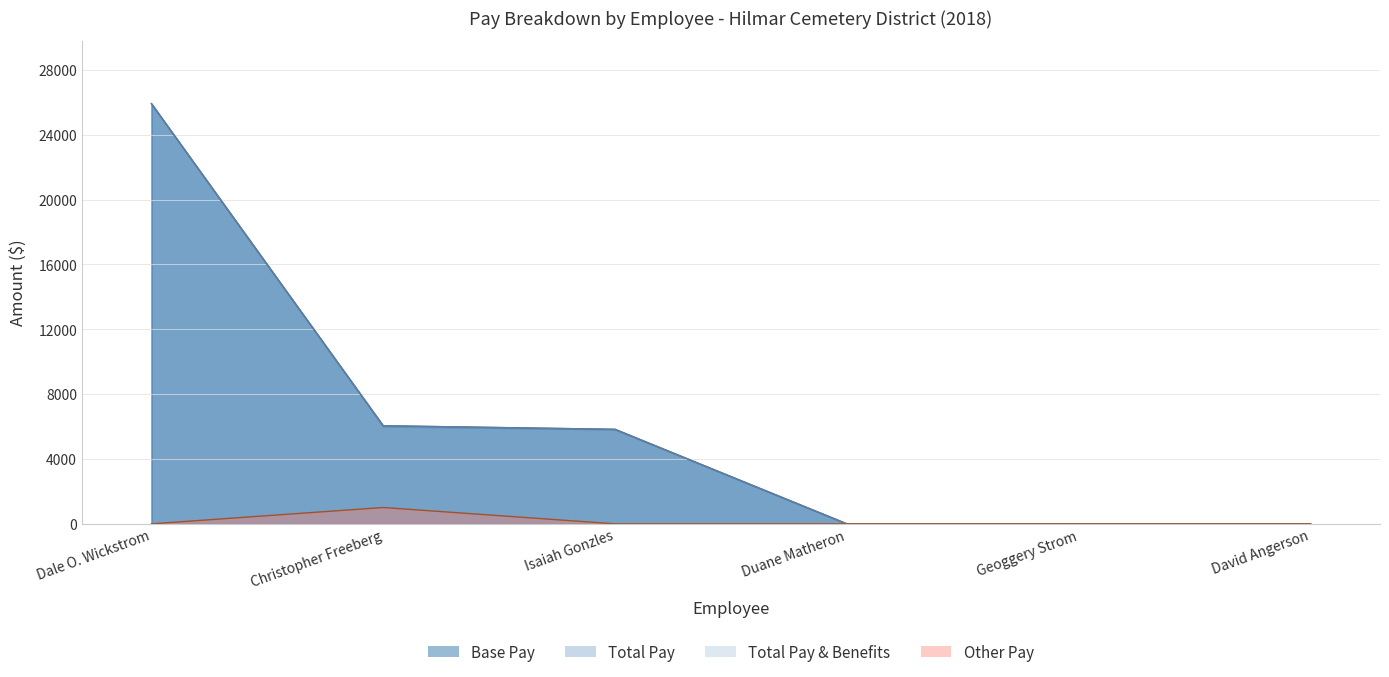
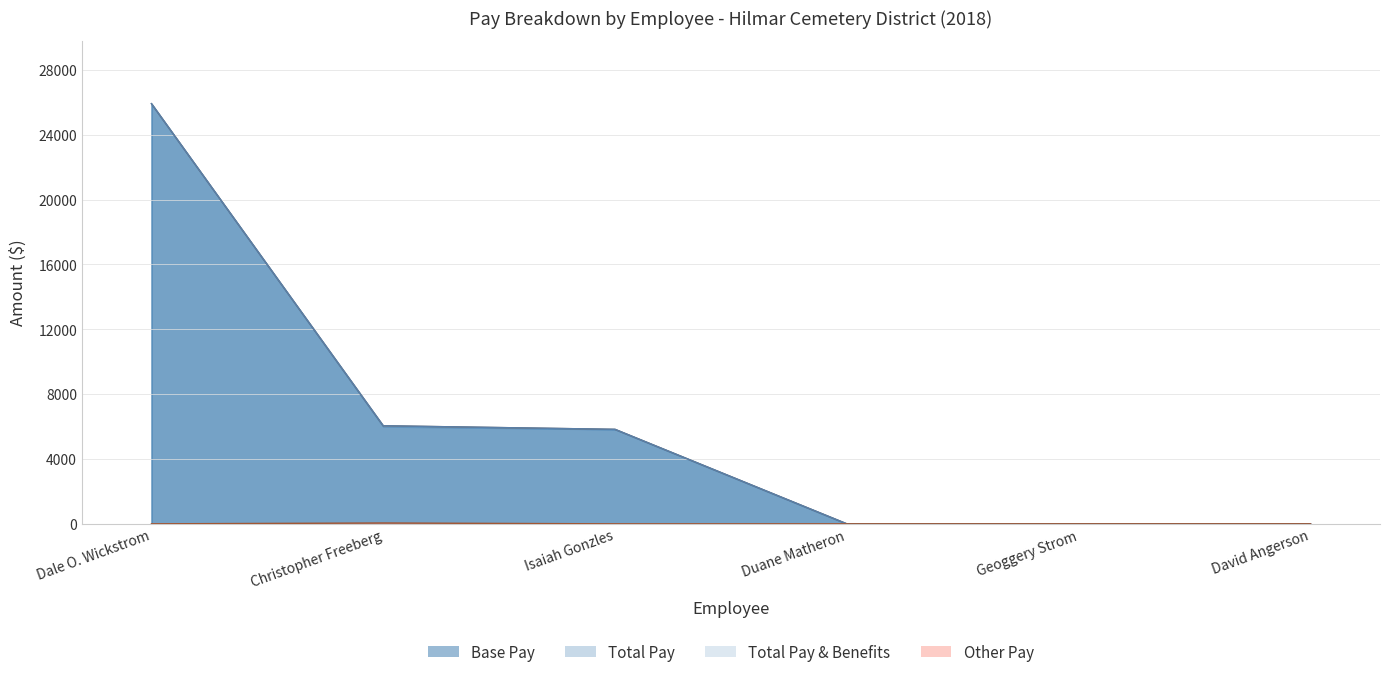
Other Pay, Christopher Freeberg: 1000 -> 100
